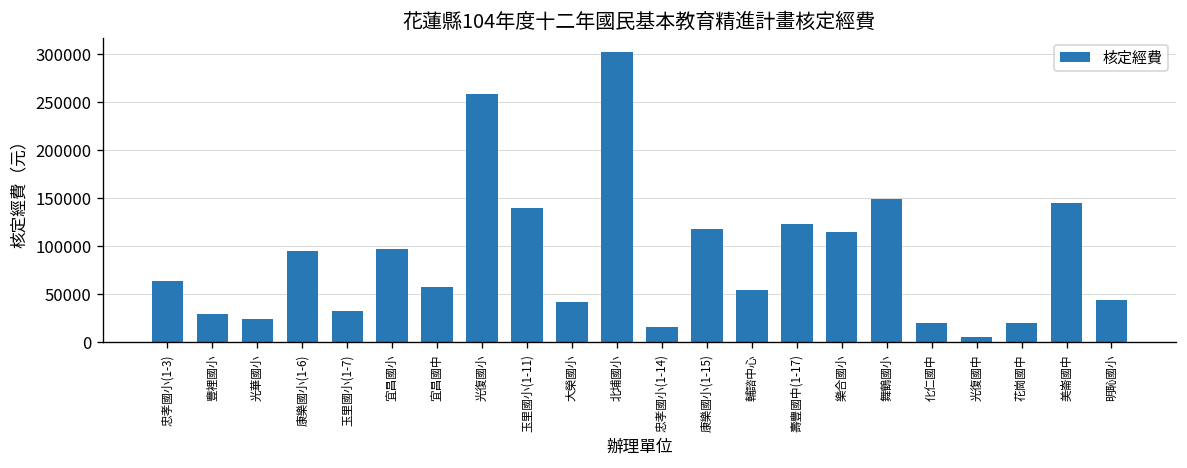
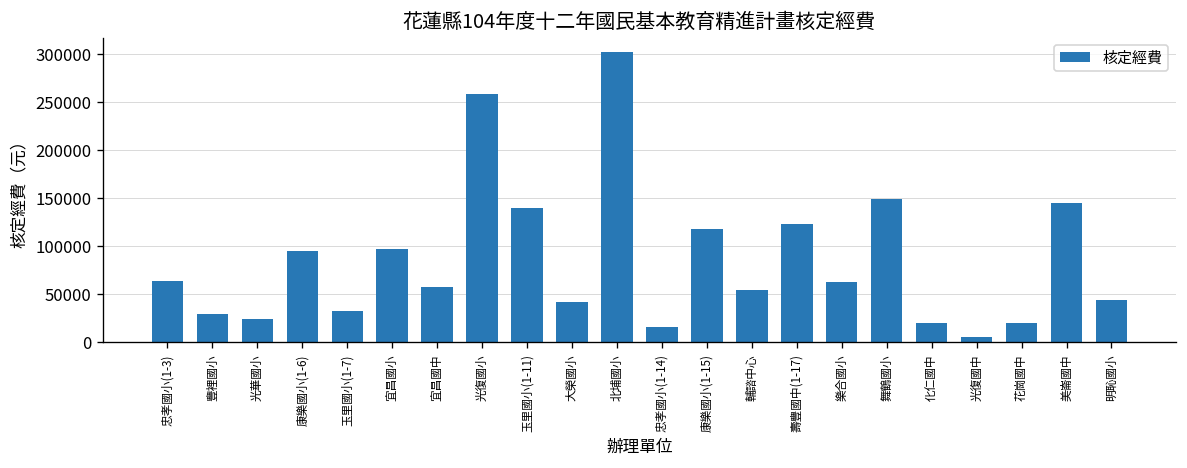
樂合國小: 110000 -> 60000
